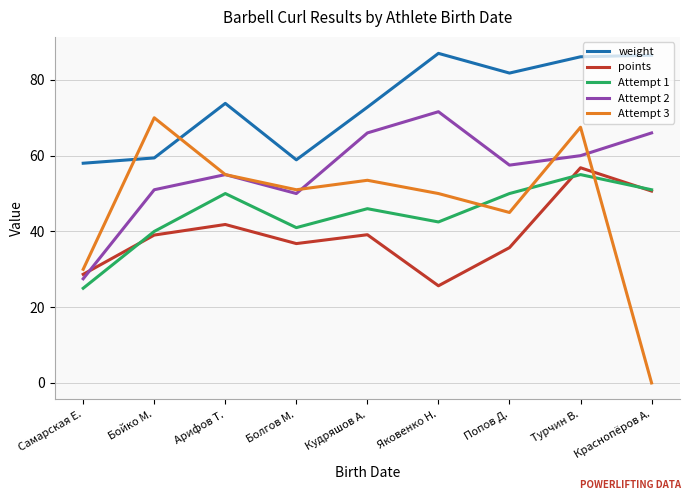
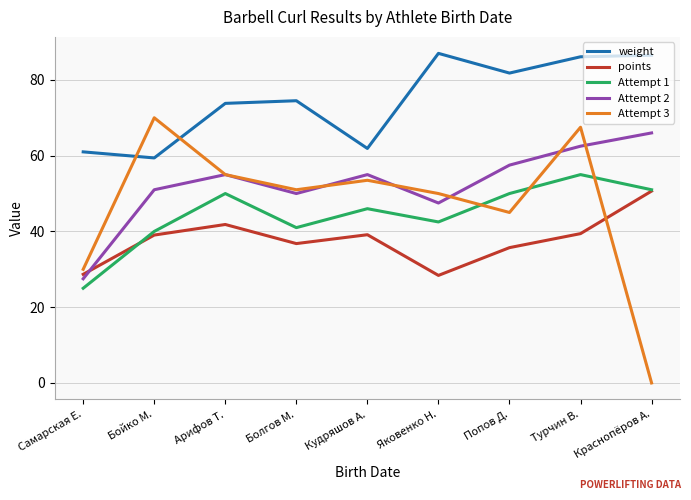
weight, Самарская Е.: 58 -> 61
weight, Болгов М.: 59 -> 75
weight, Кудряшов А.: 73 -> 62
Attempt 2, Кудряшов А.: 66 -> 55
points, Яковенко Н.: 26 -> 28
Attempt 2, Яковенко Н.: 72 -> 48
points, Турчин В.: 57 -> 39
Attempt 2, Турчин В.: 60 -> 63
